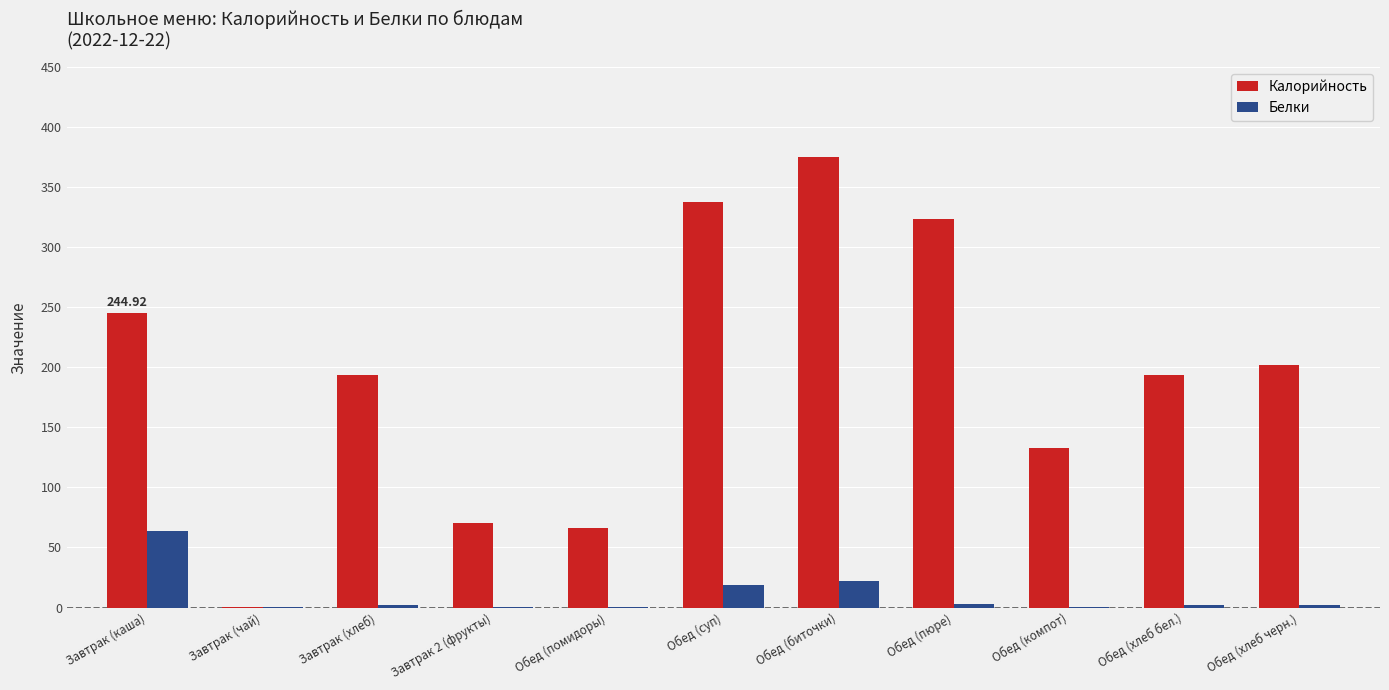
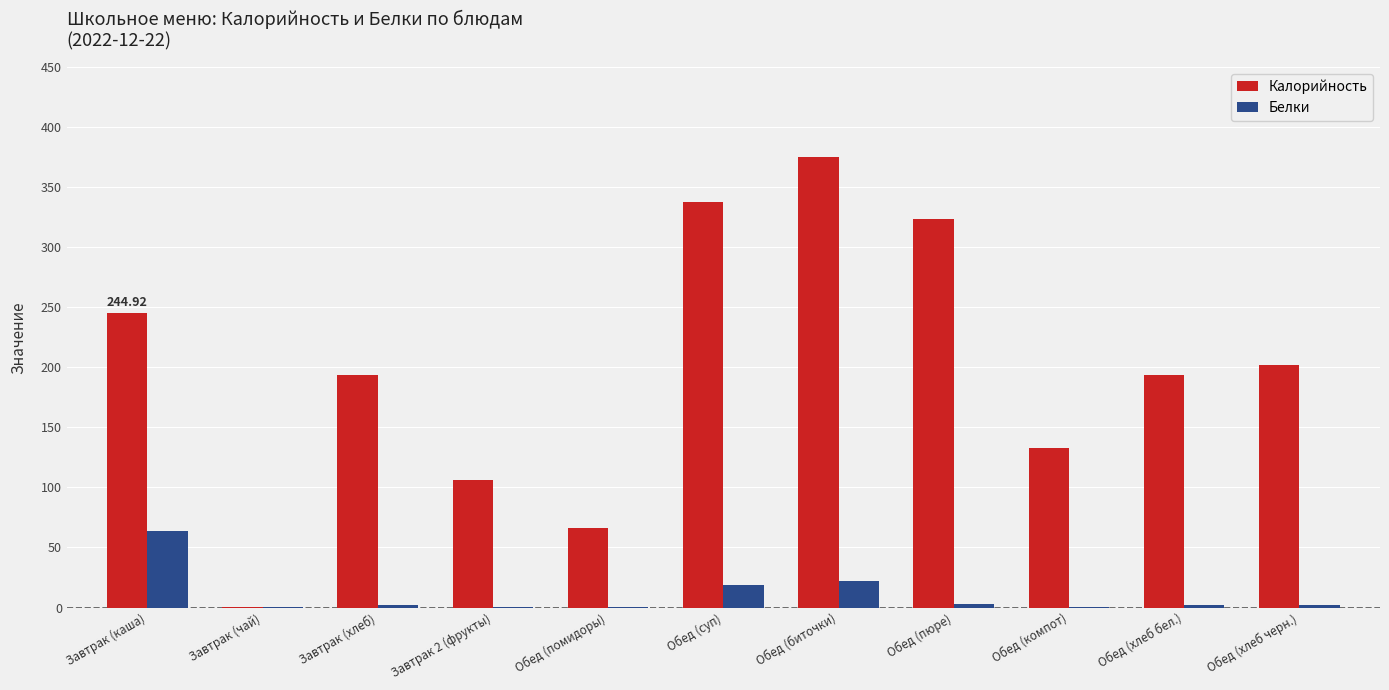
Калорийность, Завтрак 2 (фрукты): 70 -> 107
